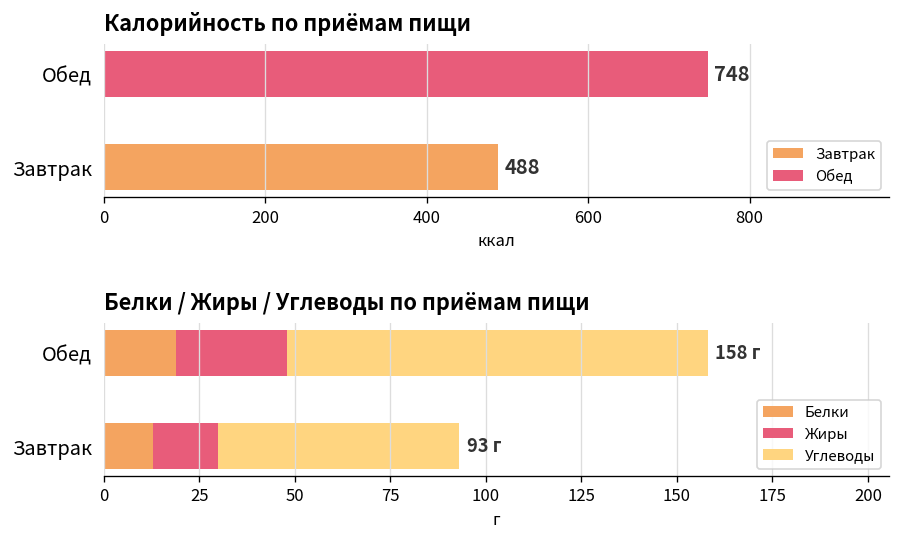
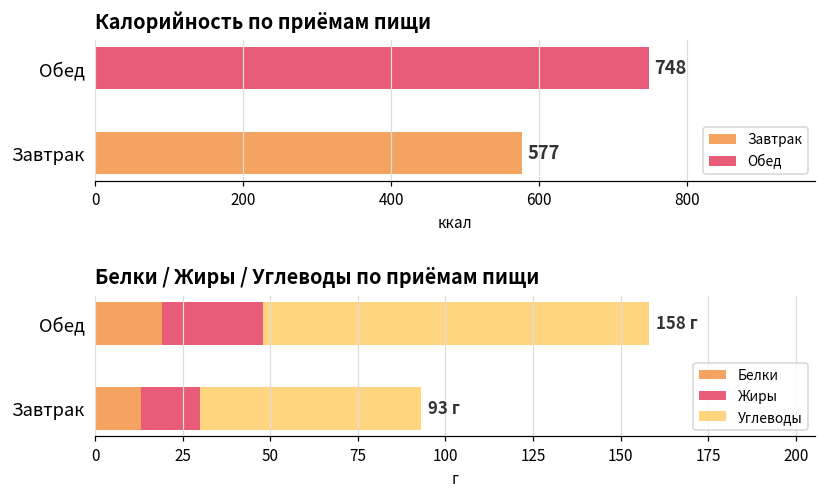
Калорийность по приёмам пищи, Завтрак: 488 -> 577
